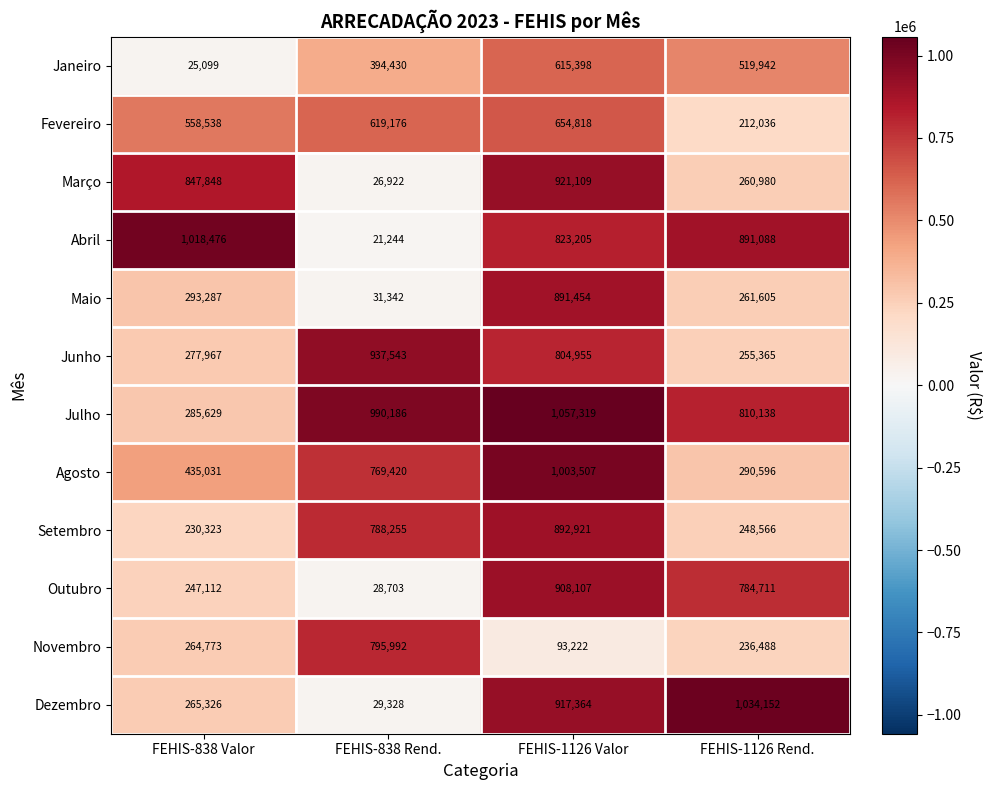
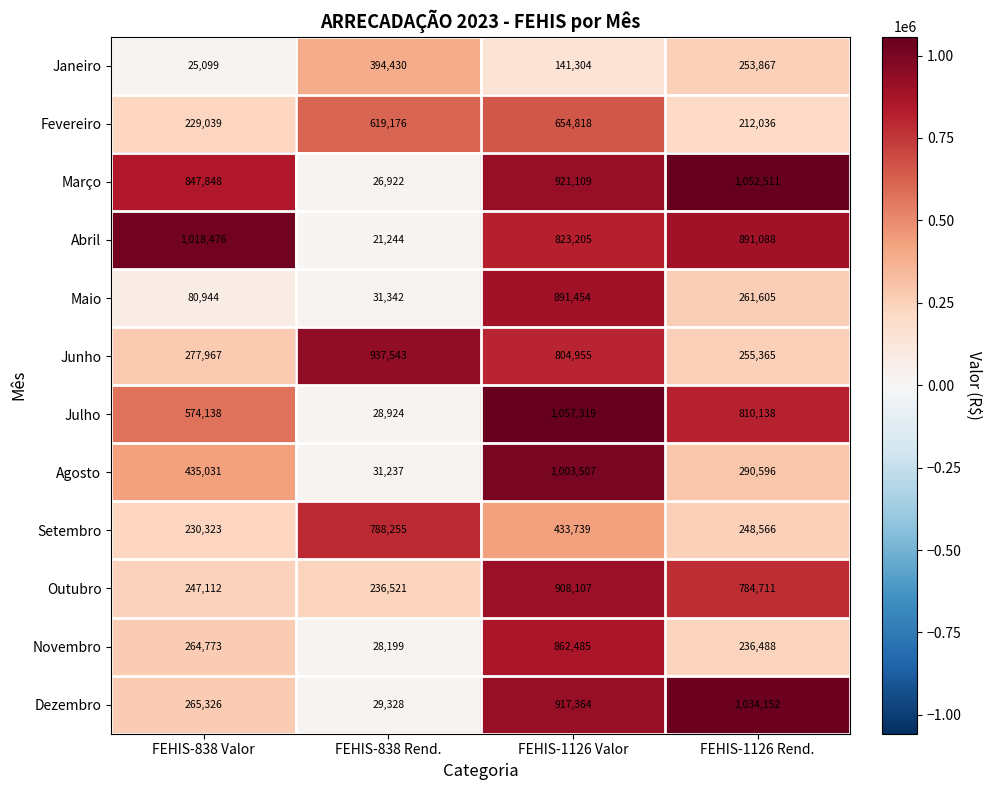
Janeiro, FEHIS-1126 Valor: 615,398 -> 141,304
Janeiro, FEHIS-1126 Rend.: 519,942 -> 253,867
Fevereiro, FEHIS-838 Valor: 558,538 -> 229,039
Março, FEHIS-1126 Rend.: 260,980 -> 1,052,511
Maio, FEHIS-838 Valor: 293,287 -> 80,944
Julho, FEHIS-838 Valor: 285,629 -> 574,138
Julho, FEHIS-838 Rend.: 990,186 -> 28,924
Agosto, FEHIS-838 Rend.: 769,420 -> 31,237
Setembro, FEHIS-1126 Valor: 892,921 -> 433,739
Outubro, FEHIS-838 Rend.: 28,703 -> 236,521
Novembro, FEHIS-838 Rend.: 795,992 -> 28,199
Novembro, FEHIS-1126 Valor: 93,222 -> 862,485
